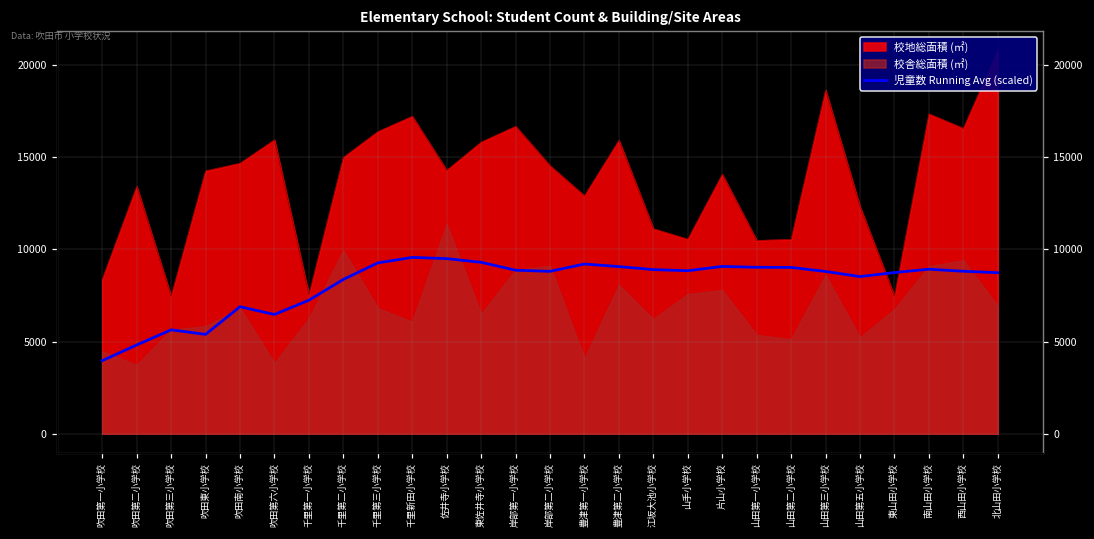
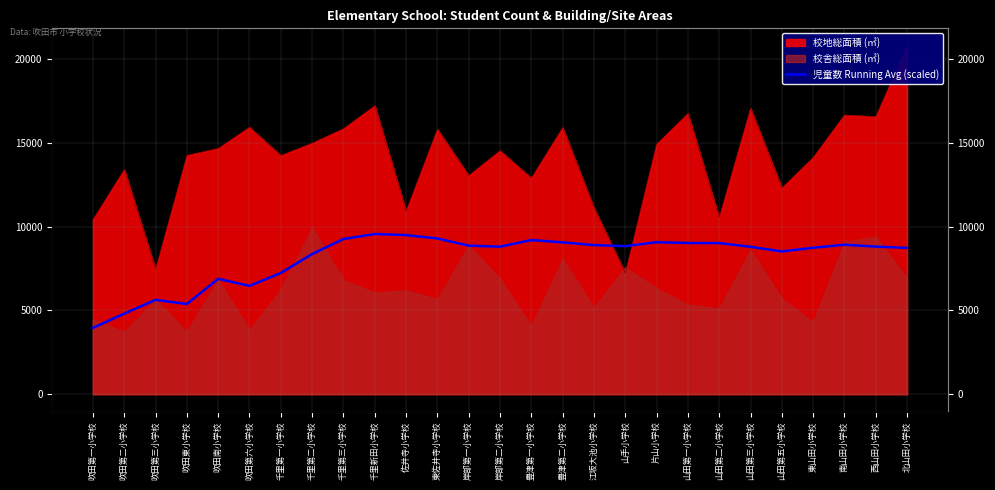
校地総面積 (㎡), 吹田第一小学校: 8400 -> 10400
校舎総面積 (㎡), 吹田東小学校: 5800 -> 3800
校地総面積 (㎡), 千里第一小学校: 7500 -> 14300
校地総面積 (㎡), 千里第三小学校: 16400 -> 15900
校地総面積 (㎡), 佐井寺小学校: 14300 -> 10900
校舎総面積 (㎡), 佐井寺小学校: 11400 -> 6200
校舎総面積 (㎡), 東佐井寺小学校: 6500 -> 5700
校地総面積 (㎡), 岸部第一小学校: 16700 -> 13100
校舎総面積 (㎡), 岸部第二小学校: 9100 -> 6900
校舎総面積 (㎡), 江坂大池小学校: 6200 -> 5200
校地総面積 (㎡), 山手小学校: 10600 -> 7200
校地総面積 (㎡), 片山小学校: 14100 -> 14900
校舎総面積 (㎡), 片山小学校: 7800 -> 6300
校地総面積 (㎡), 山田第一小学校: 10500 -> 16800
校地総面積 (㎡), 山田第三小学校: 18600 -> 17100
校舎総面積 (㎡), 山田第五小学校: 5200 -> 5700
校地総面積 (㎡), 東山田小学校: 7400 -> 14100
校舎総面積 (㎡), 東山田小学校: 6800 -> 4300
校地総面積 (㎡), 南山田小学校: 17400 -> 16700
